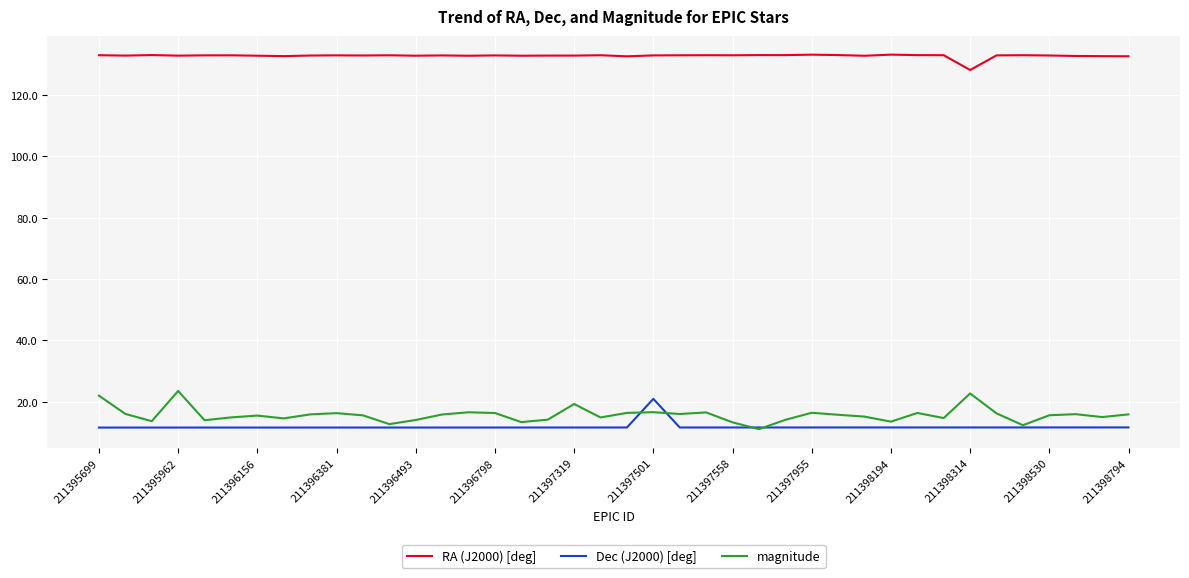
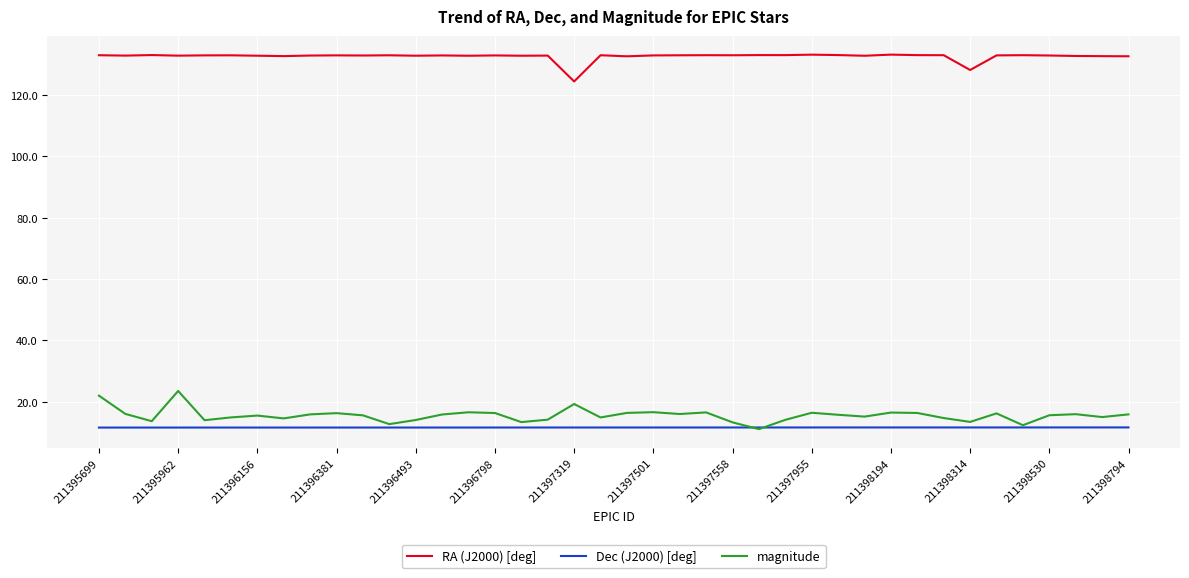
RA (J2000) [deg], 211397319: 133 -> 124
Dec (J2000) [deg], 211397501: 21 -> 12
magnitude, 211398194: 14 -> 16
magnitude, 211398314: 23 -> 13
